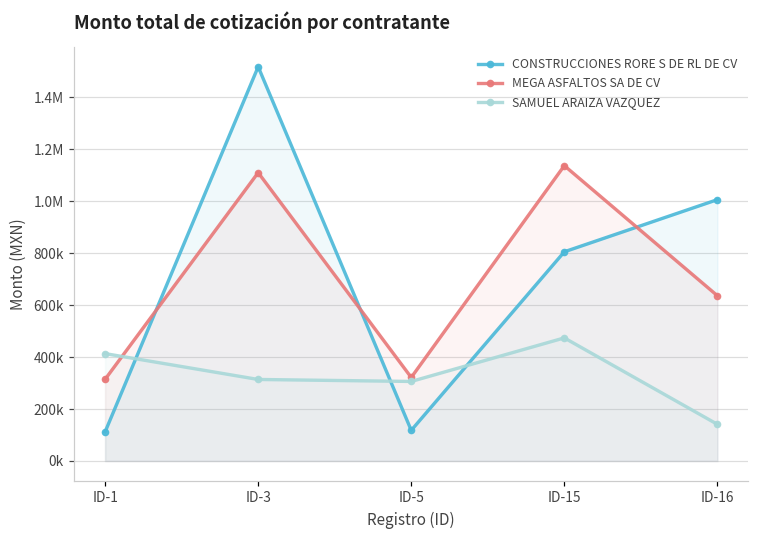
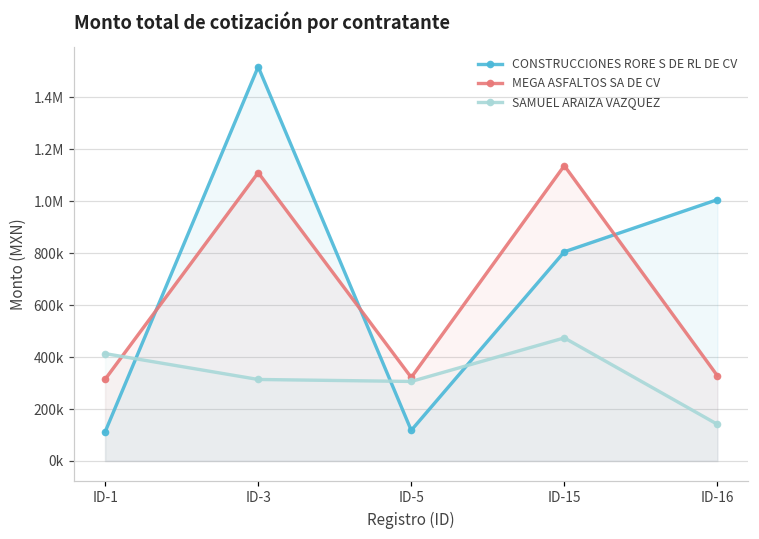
MEGA ASFALTOS SA DE CV, ID-16: 640000 -> 330000
